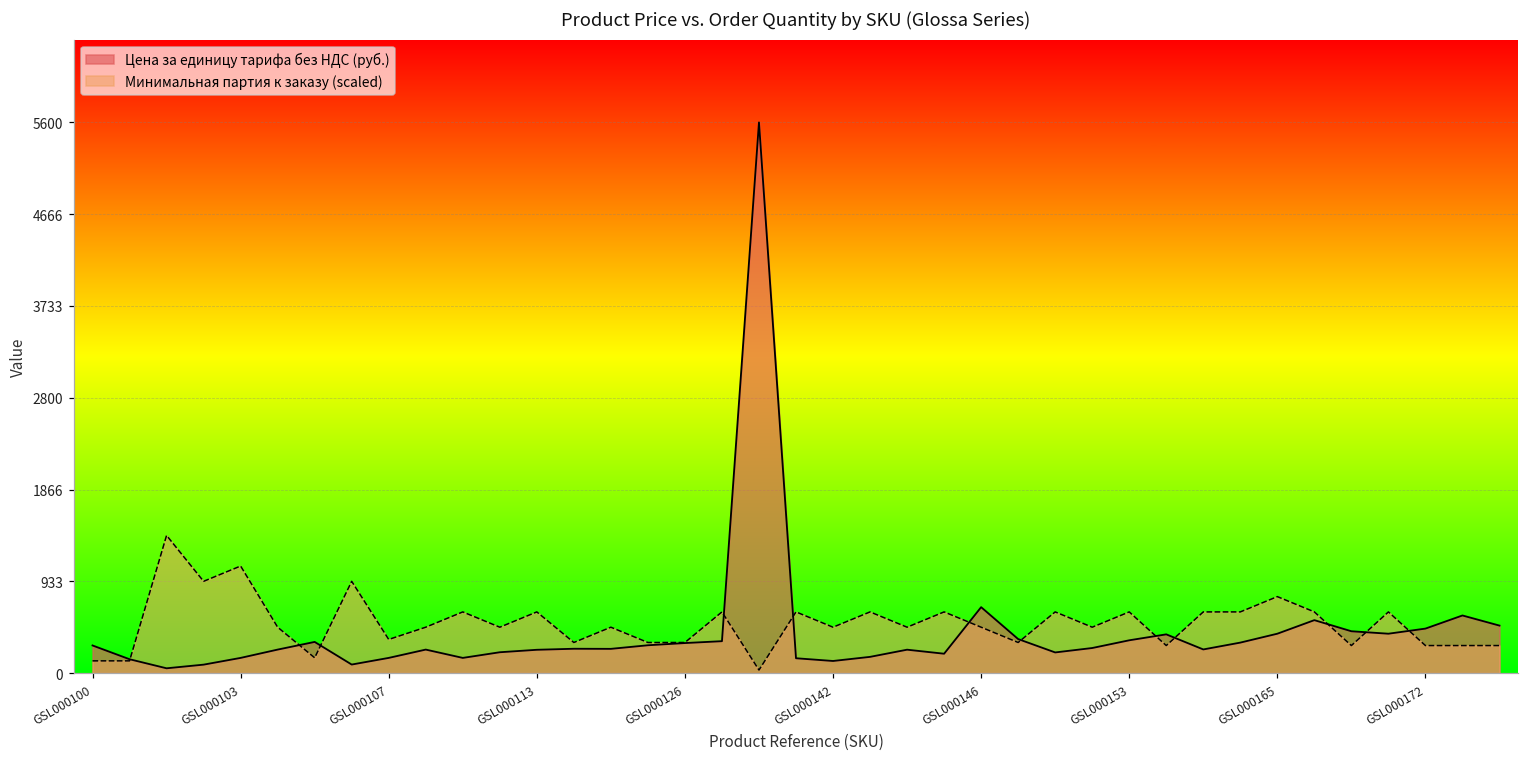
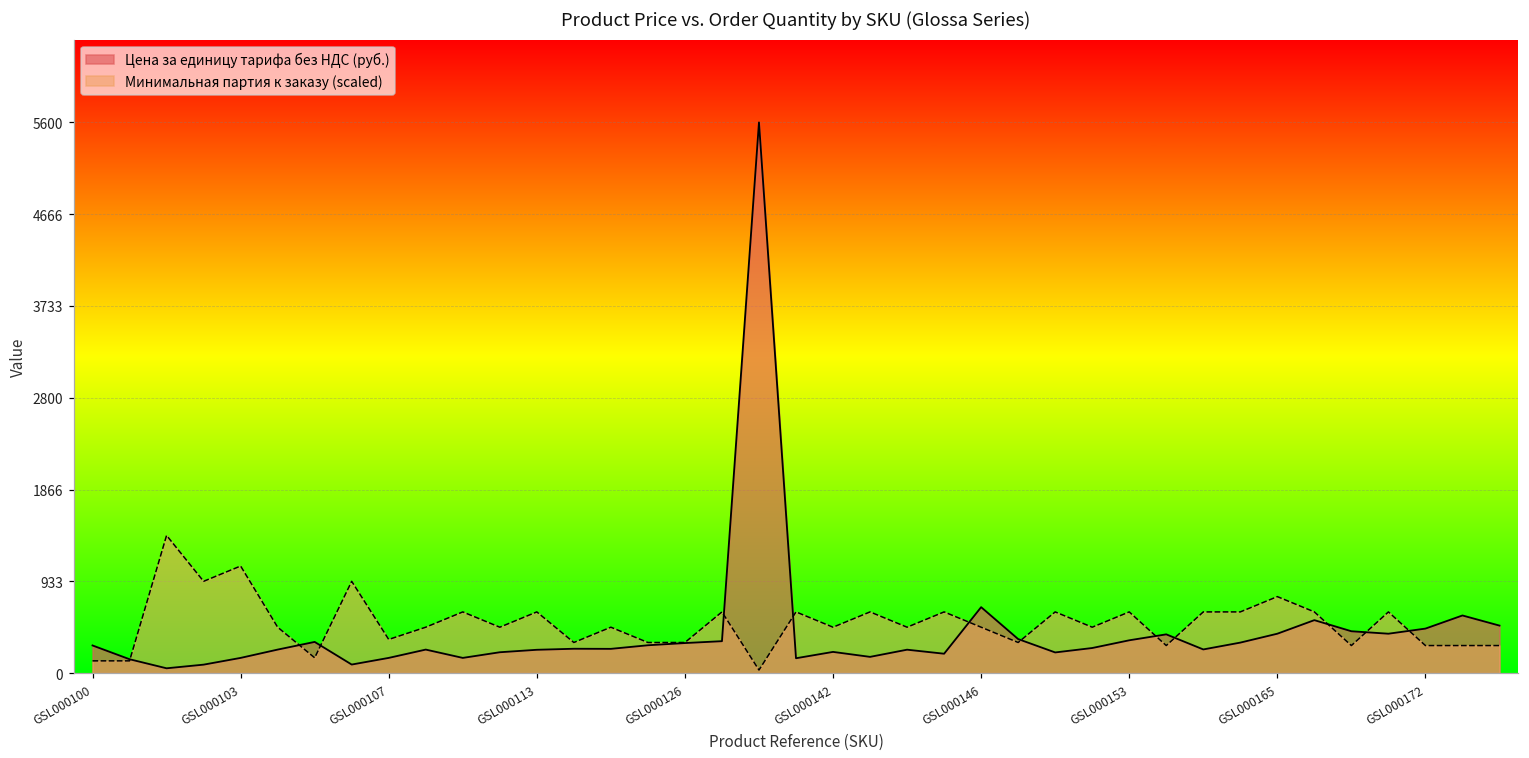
Цена за единицу тарифа без НДС (руб.), GSL000142: 100 -> 200
